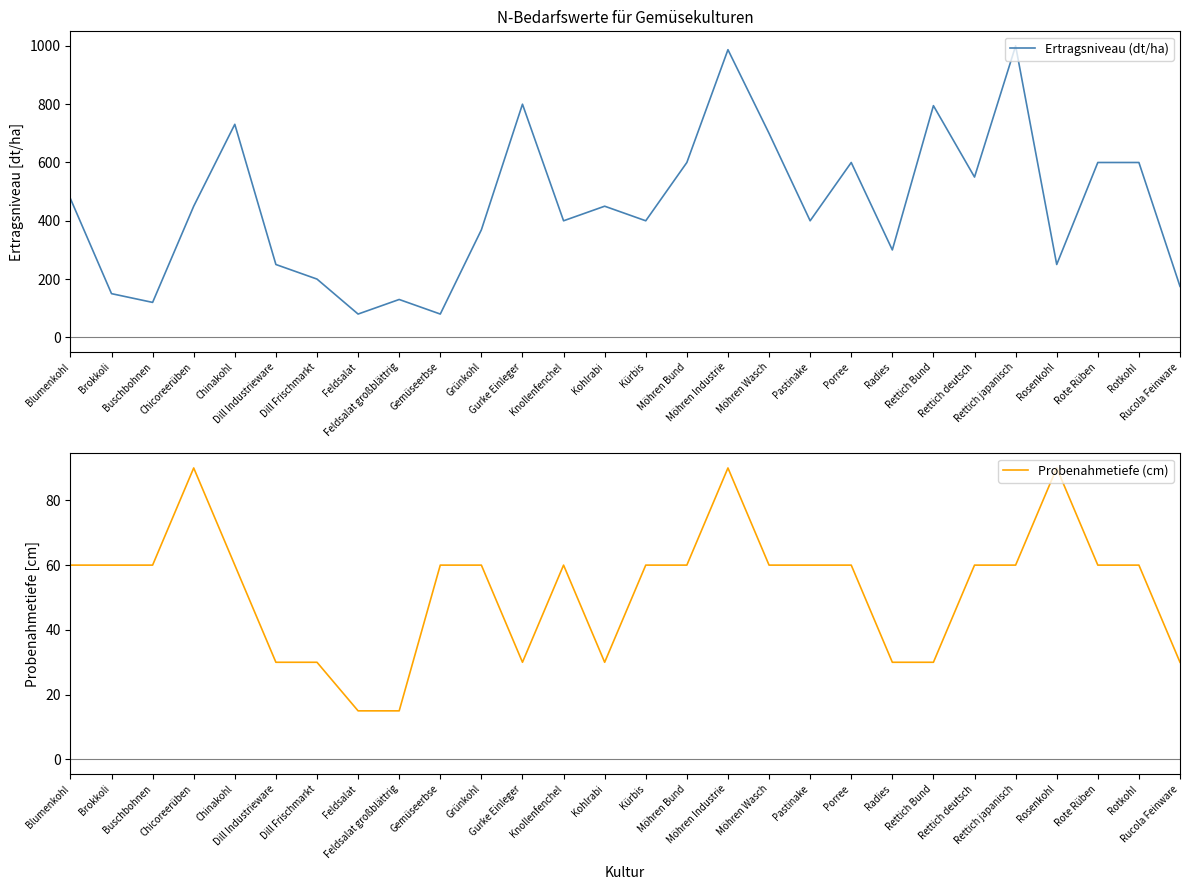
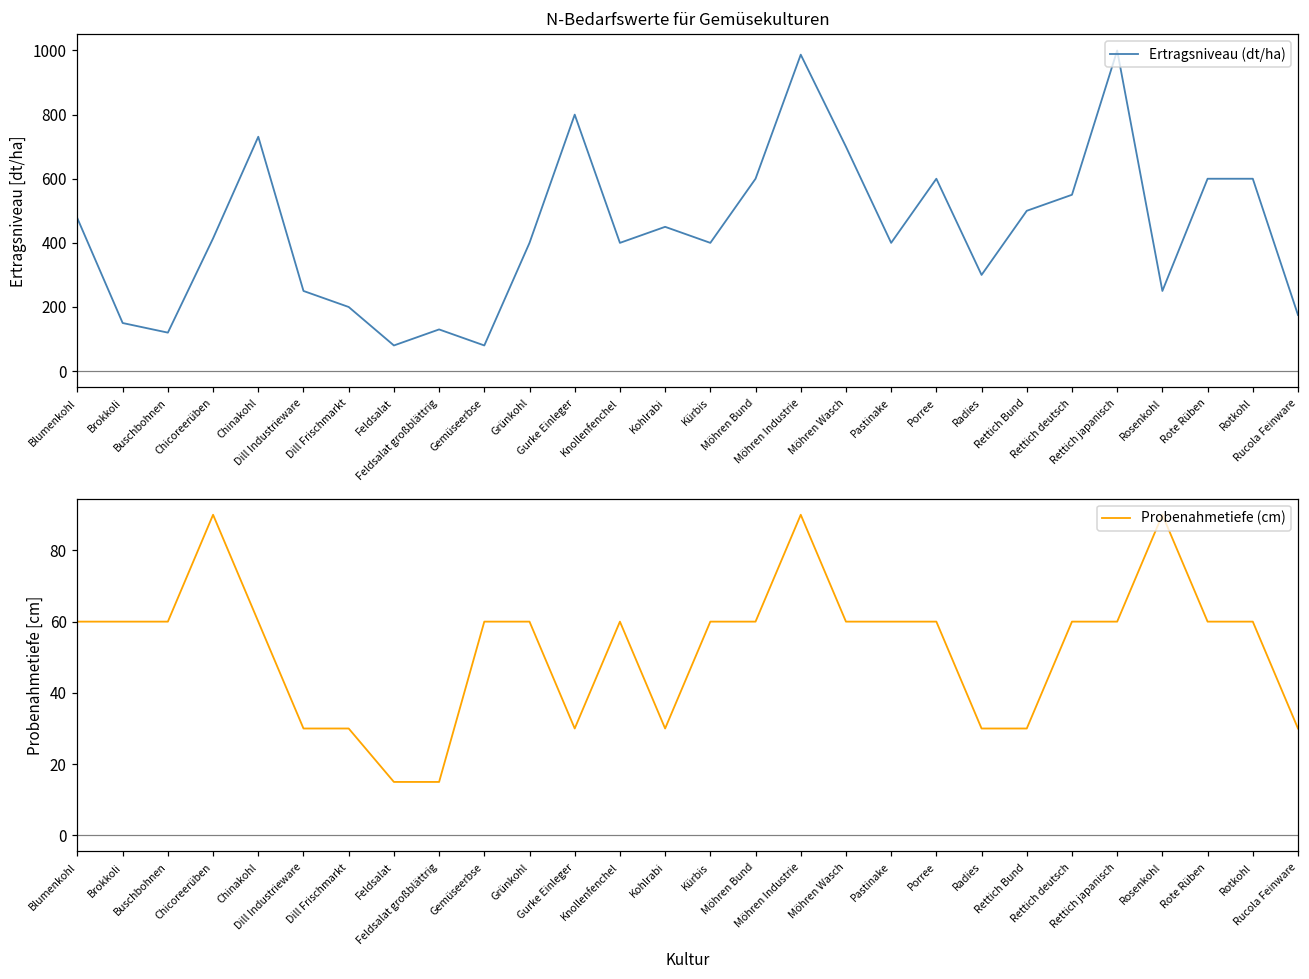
N-Bedarfswerte für Gemüsekulturen, Chicoreerüben: 450 -> 410
N-Bedarfswerte für Gemüsekulturen, Grünkohl: 370 -> 400
N-Bedarfswerte für Gemüsekulturen, Rettich Bund: 800 -> 500
